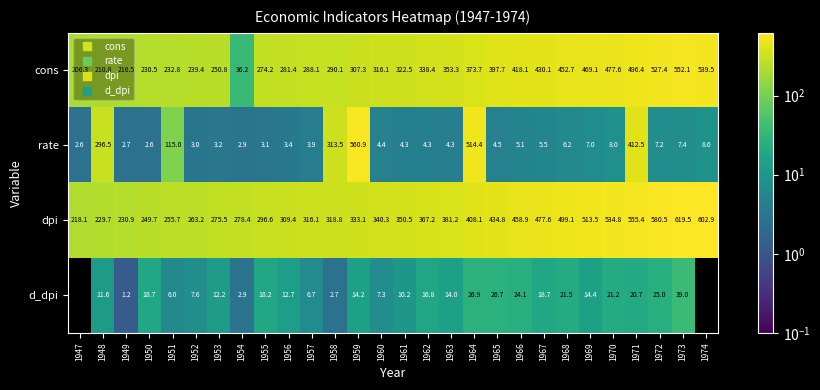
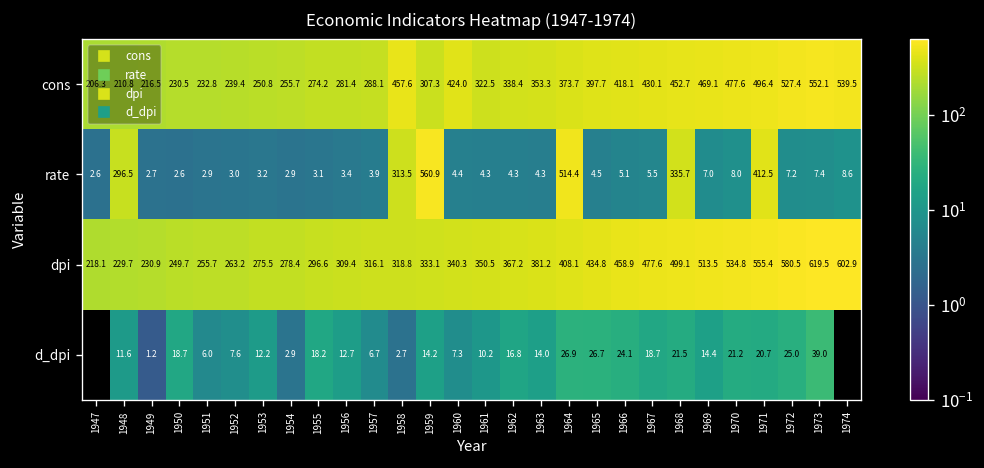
cons, 1954: 36.2 -> 255.7
cons, 1958: 290.1 -> 457.6
cons, 1960: 316.1 -> 424.0
rate, 1951: 115.0 -> 2.9
rate, 1968: 6.2 -> 335.7
